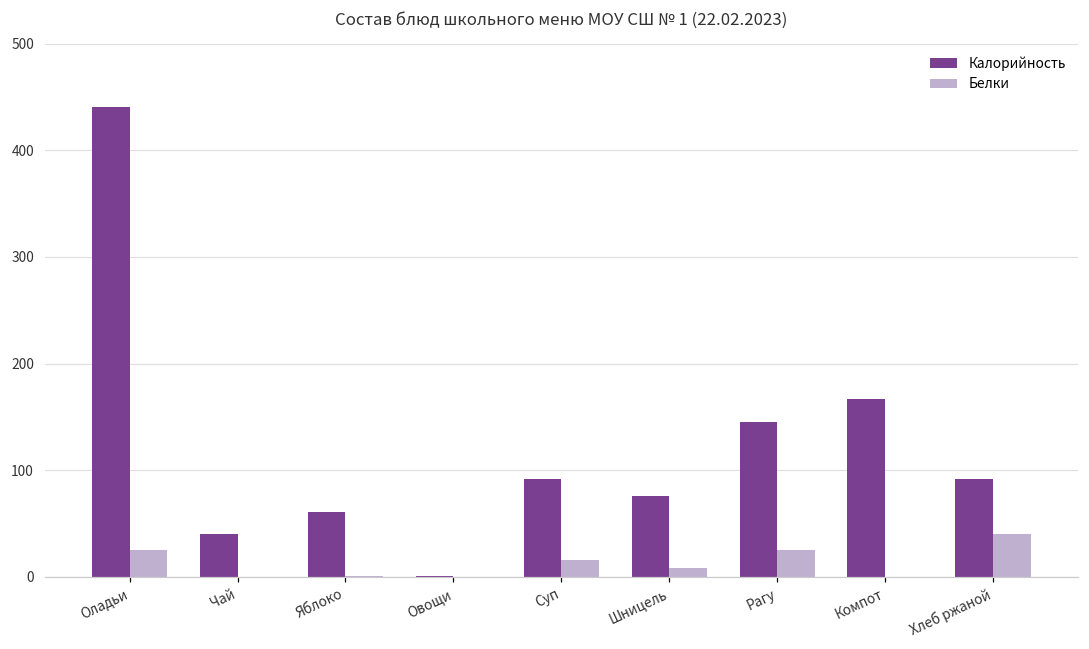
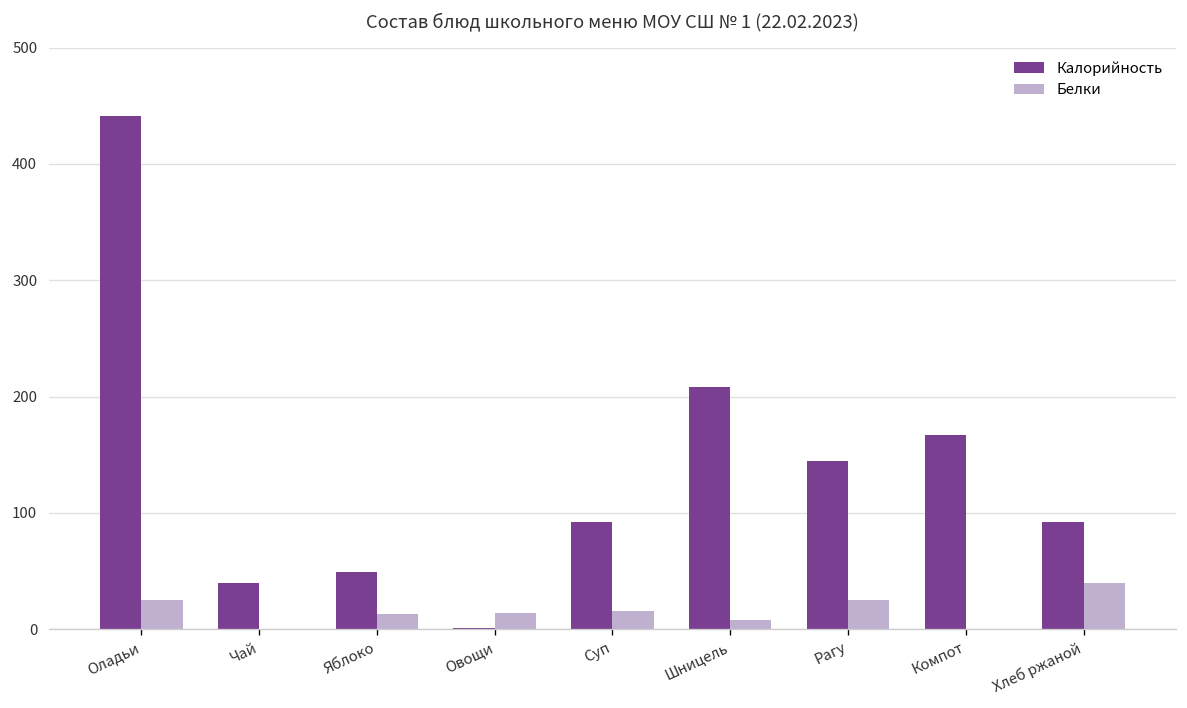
Калорийность, Яблоко: 60 -> 50
Белки, Яблоко: 0 -> 10
Белки, Овощи: 0 -> 10
Калорийность, Шницель: 80 -> 210
